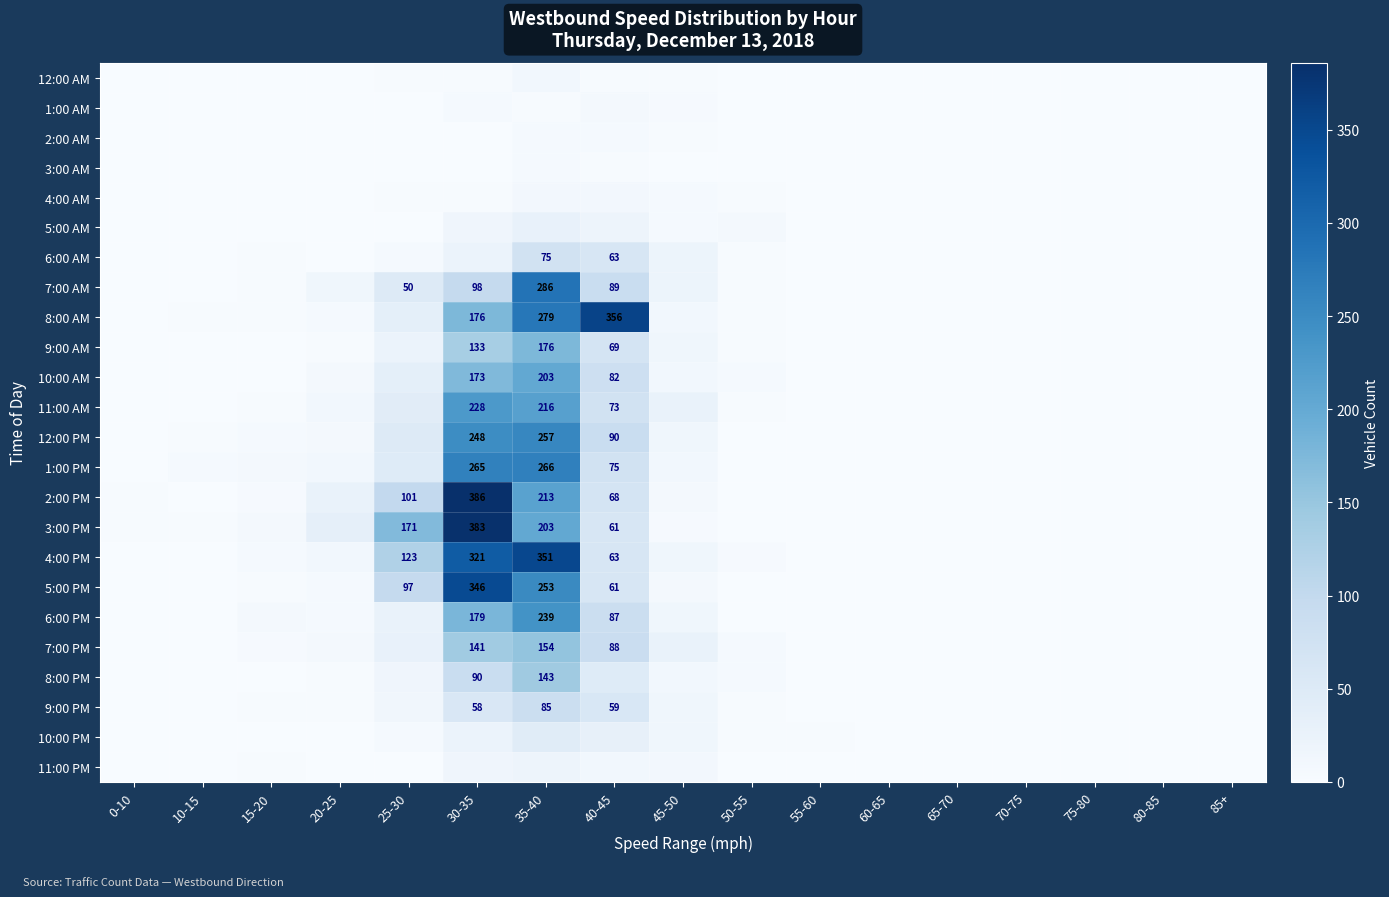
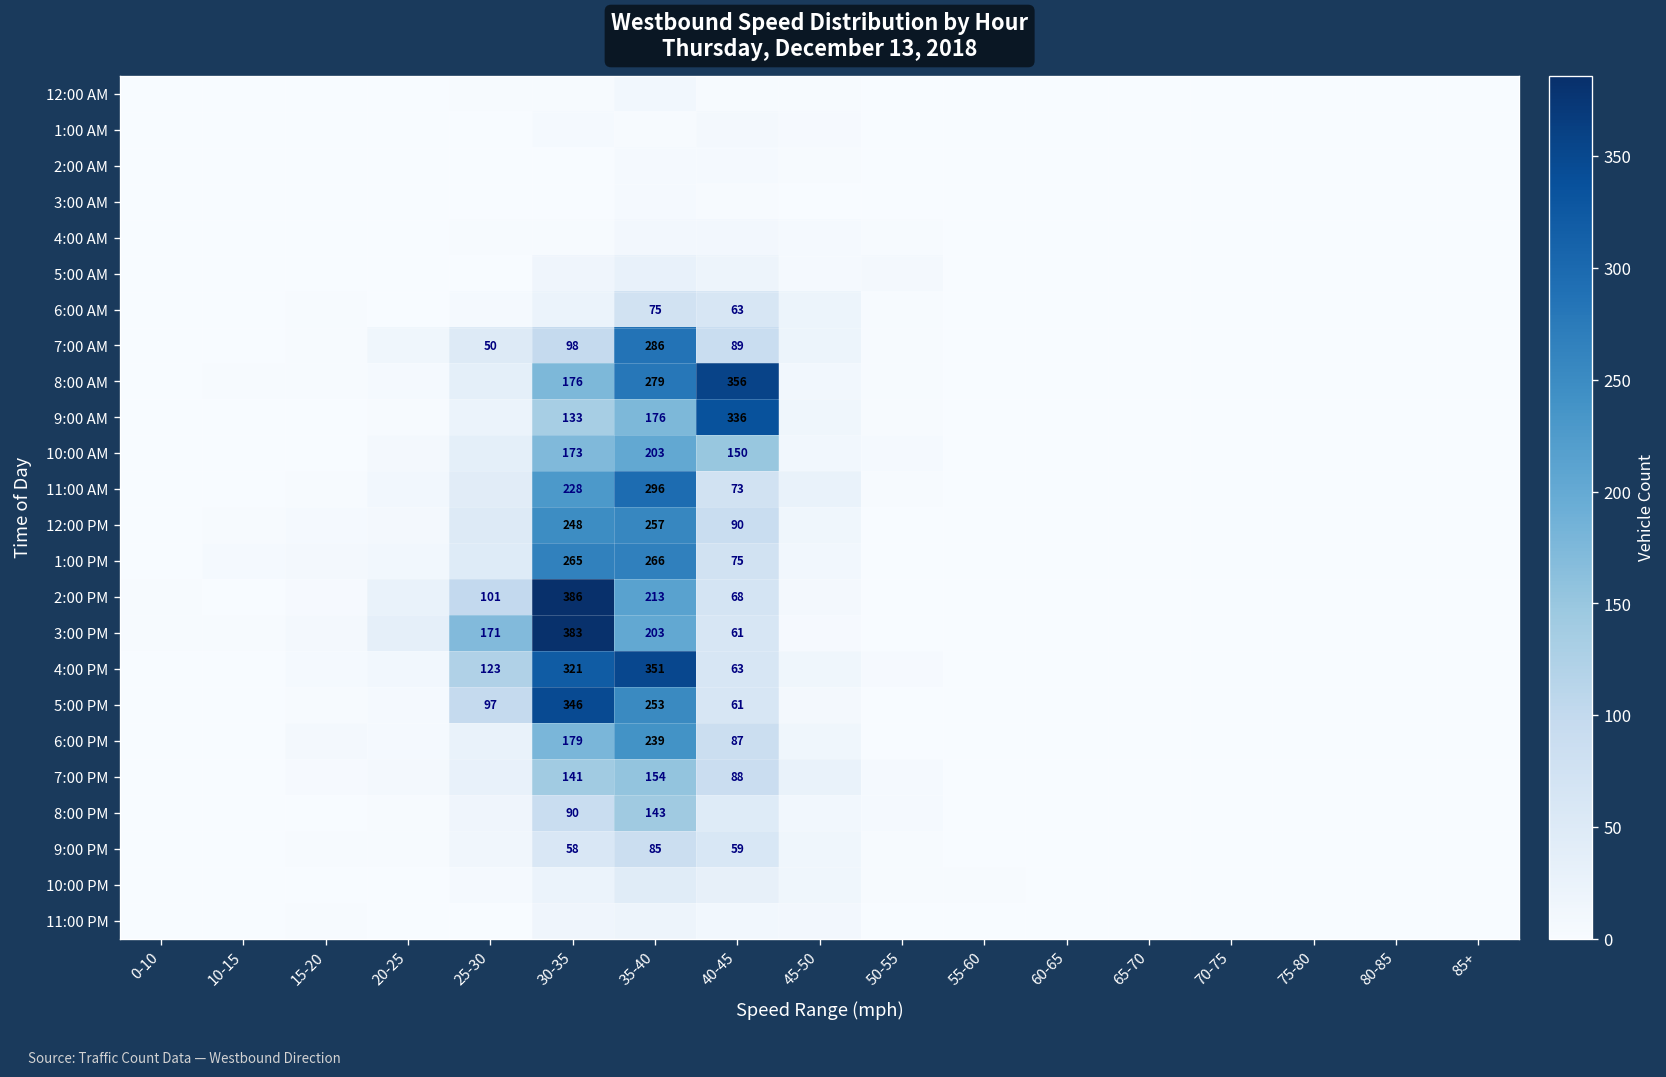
9:00 AM, 40-45: 69 -> 336
10:00 AM, 40-45: 82 -> 150
11:00 AM, 35-40: 216 -> 296
